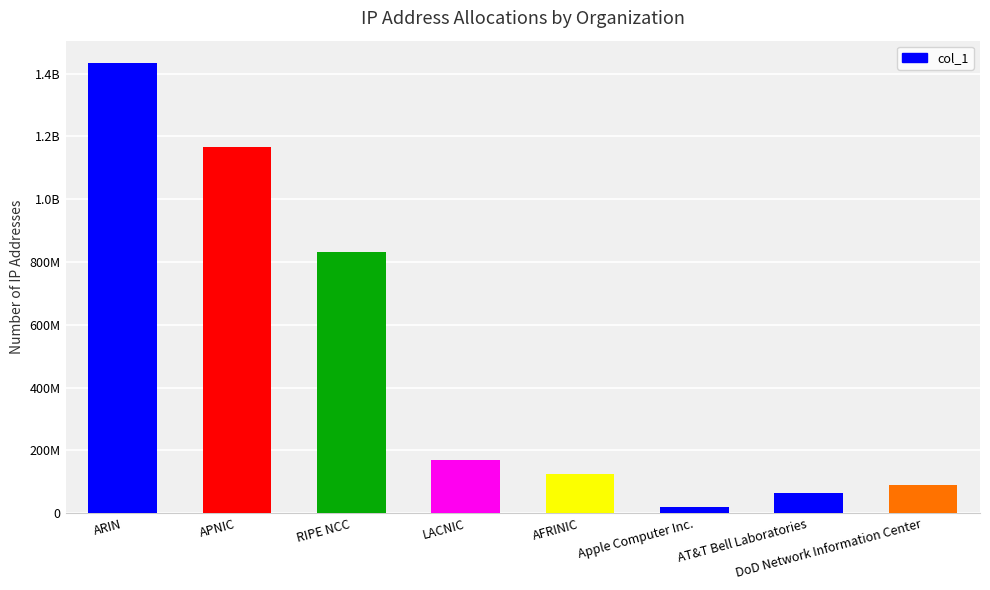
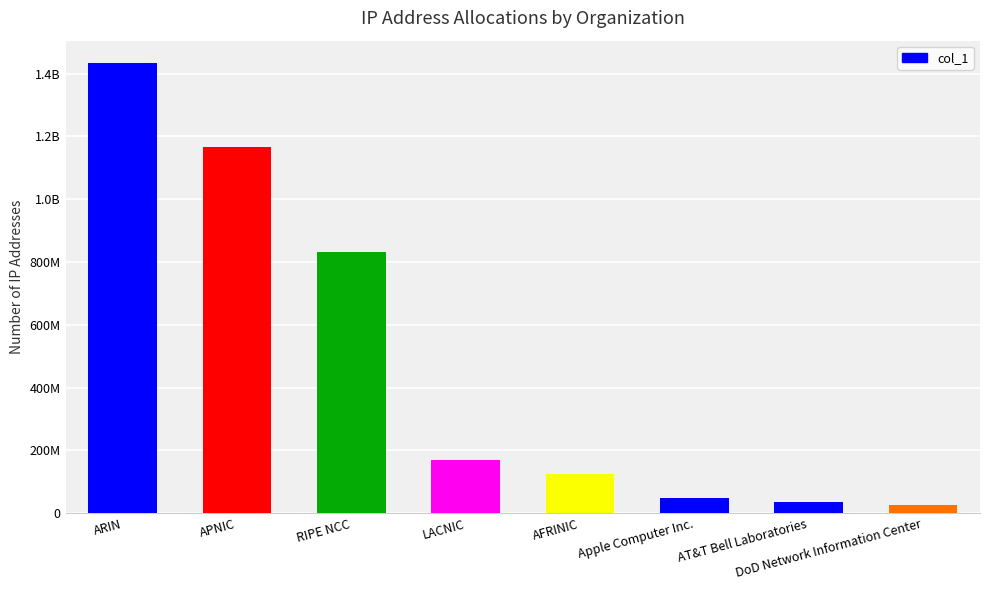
Apple Computer Inc.: 20000000 -> 50000000
AT&T Bell Laboratories: 60000000 -> 30000000
DoD Network Information Center: 90000000 -> 30000000
